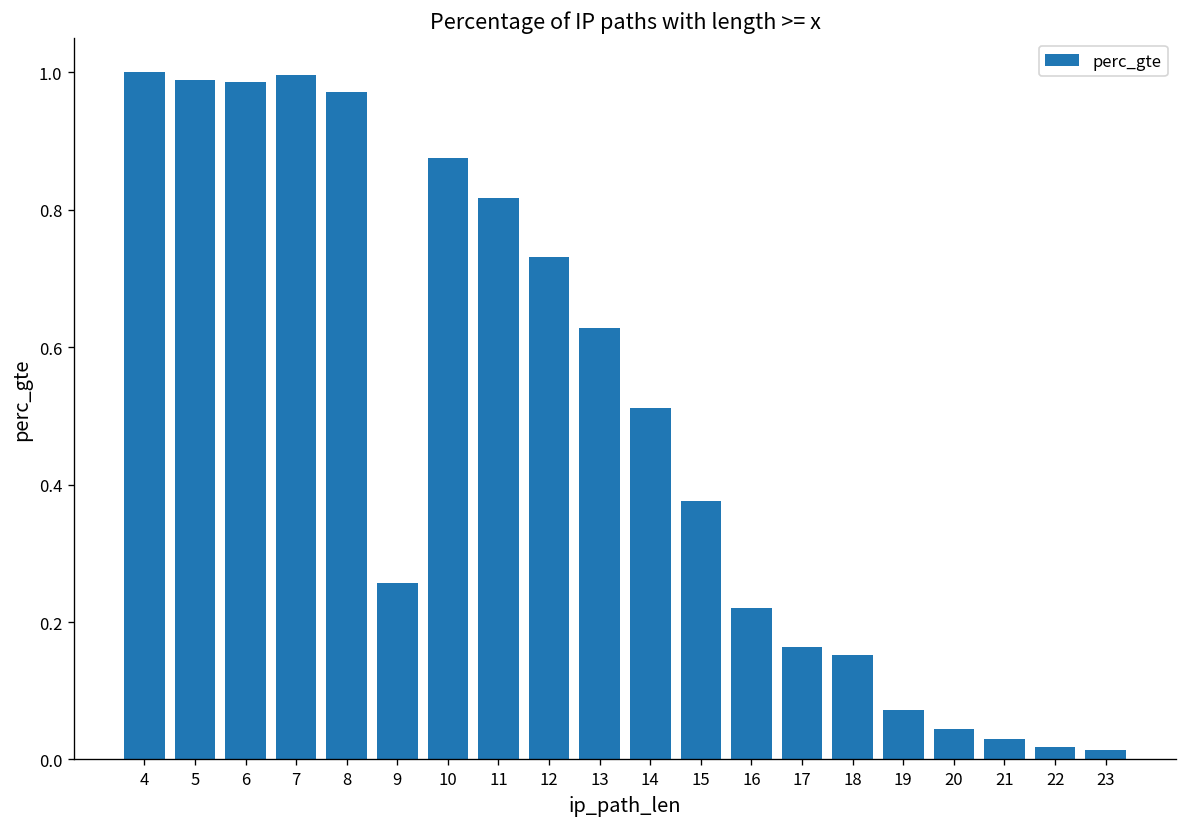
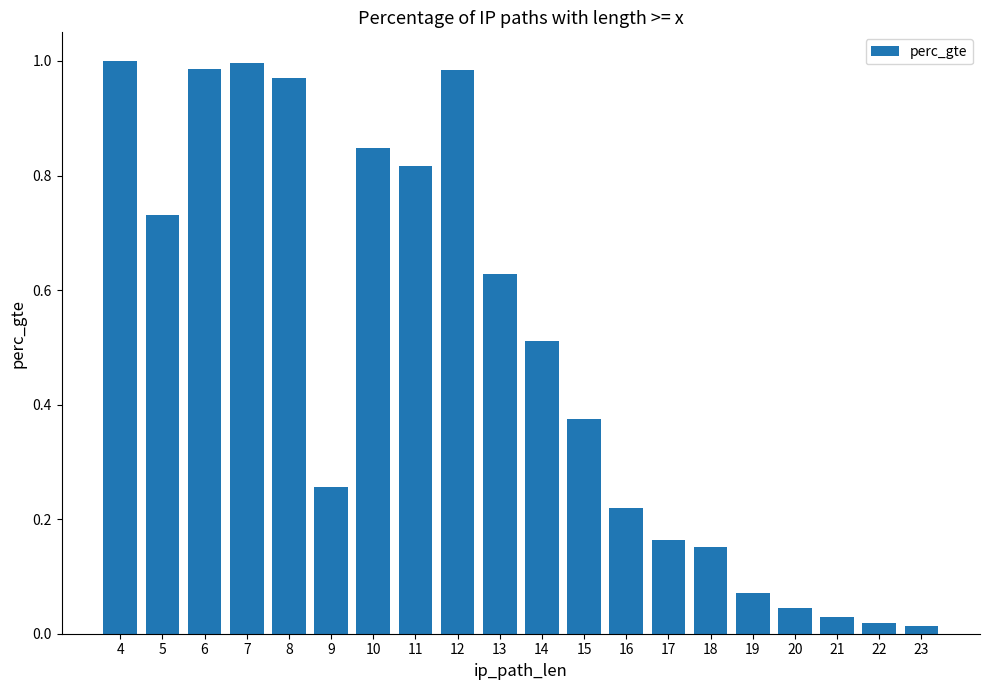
5: 0.99 -> 0.73
10: 0.88 -> 0.85
12: 0.73 -> 0.98
